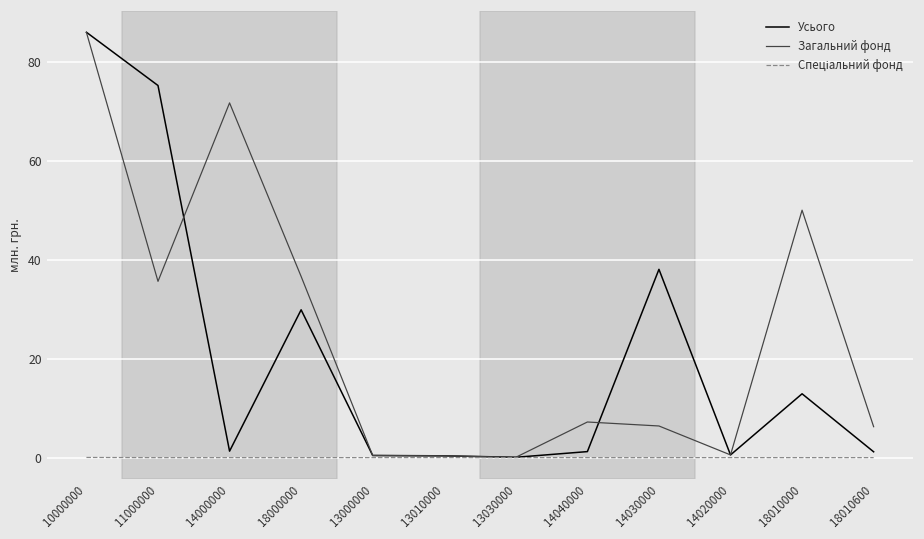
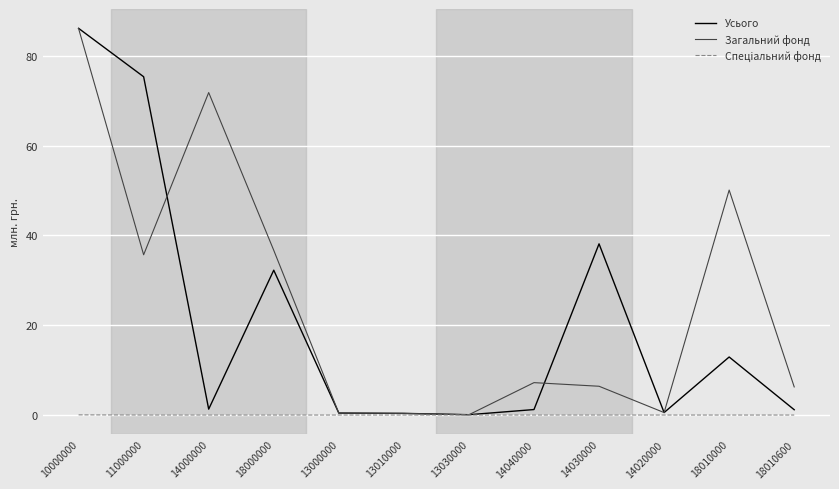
Усього, 18000000: 30 -> 32
